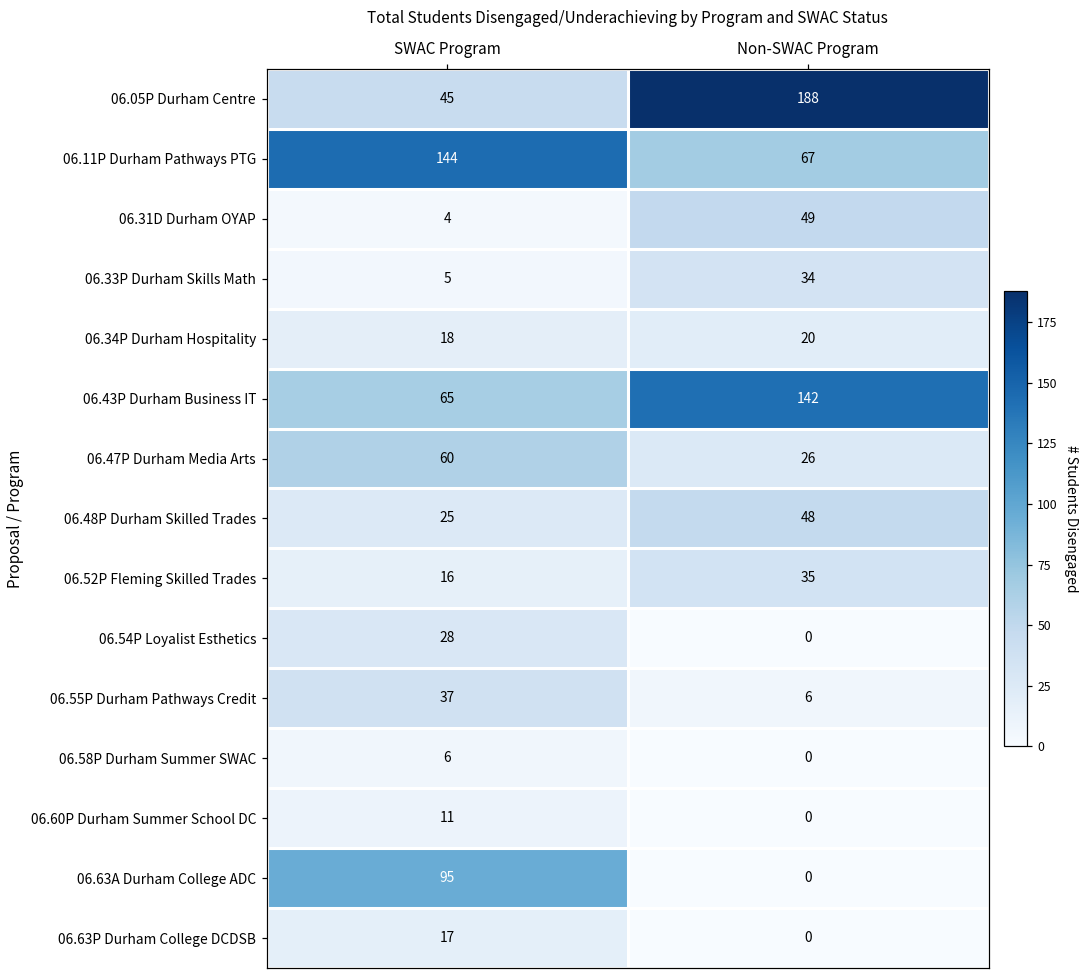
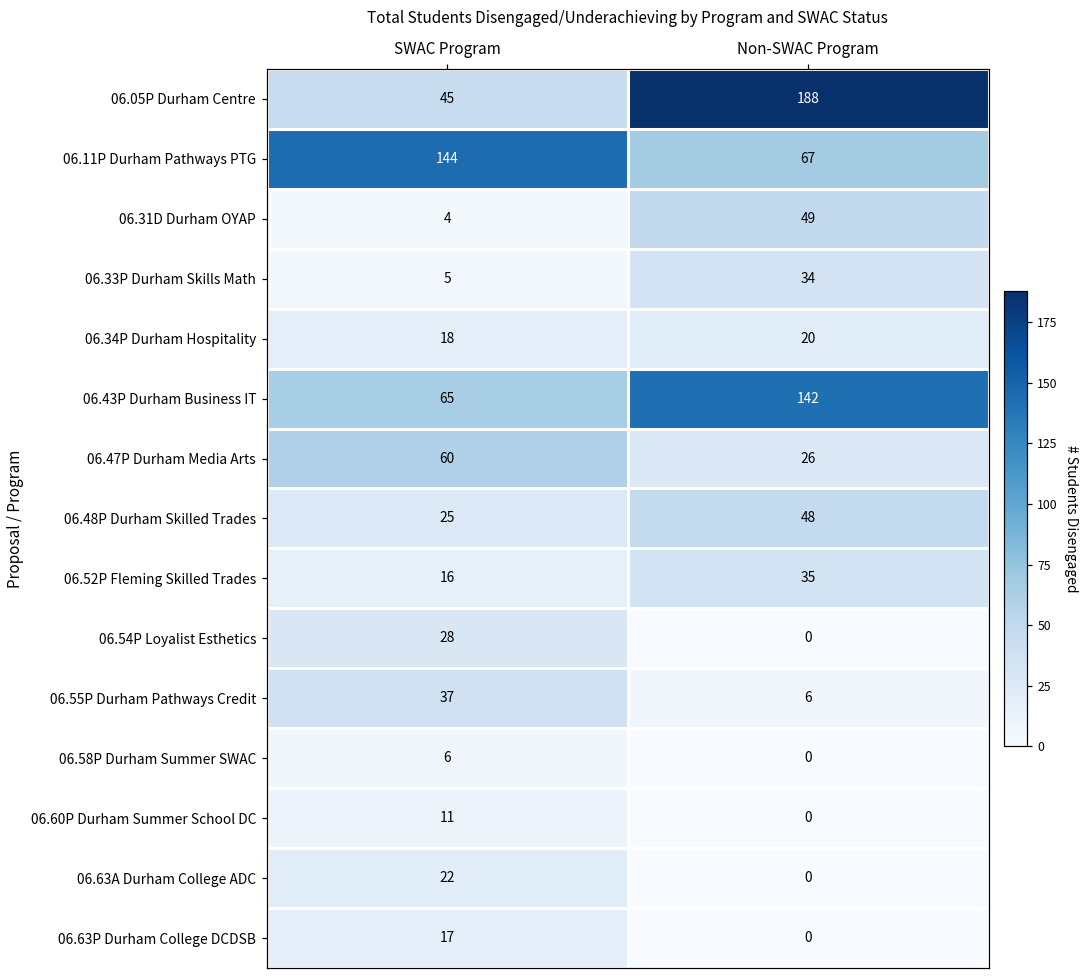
06.63A Durham College ADC, SWAC Program: 95 -> 22
